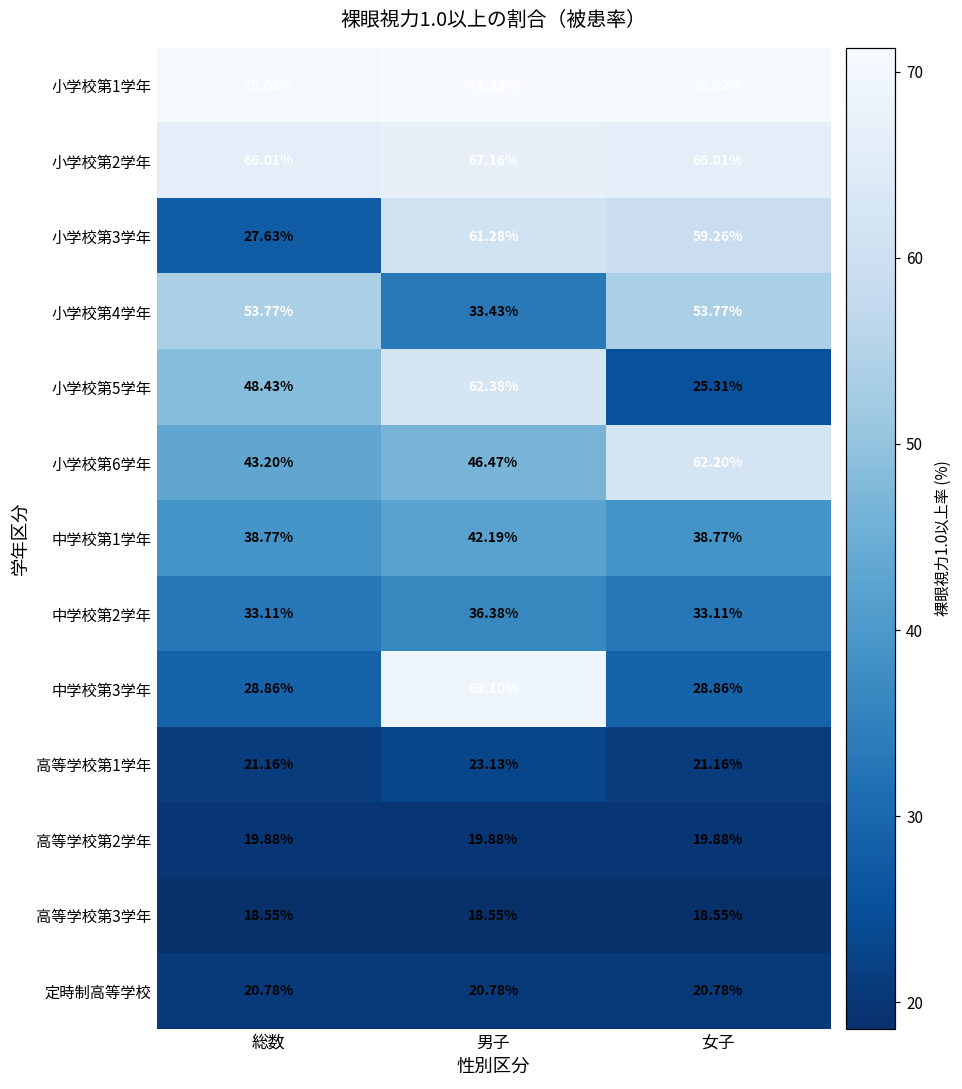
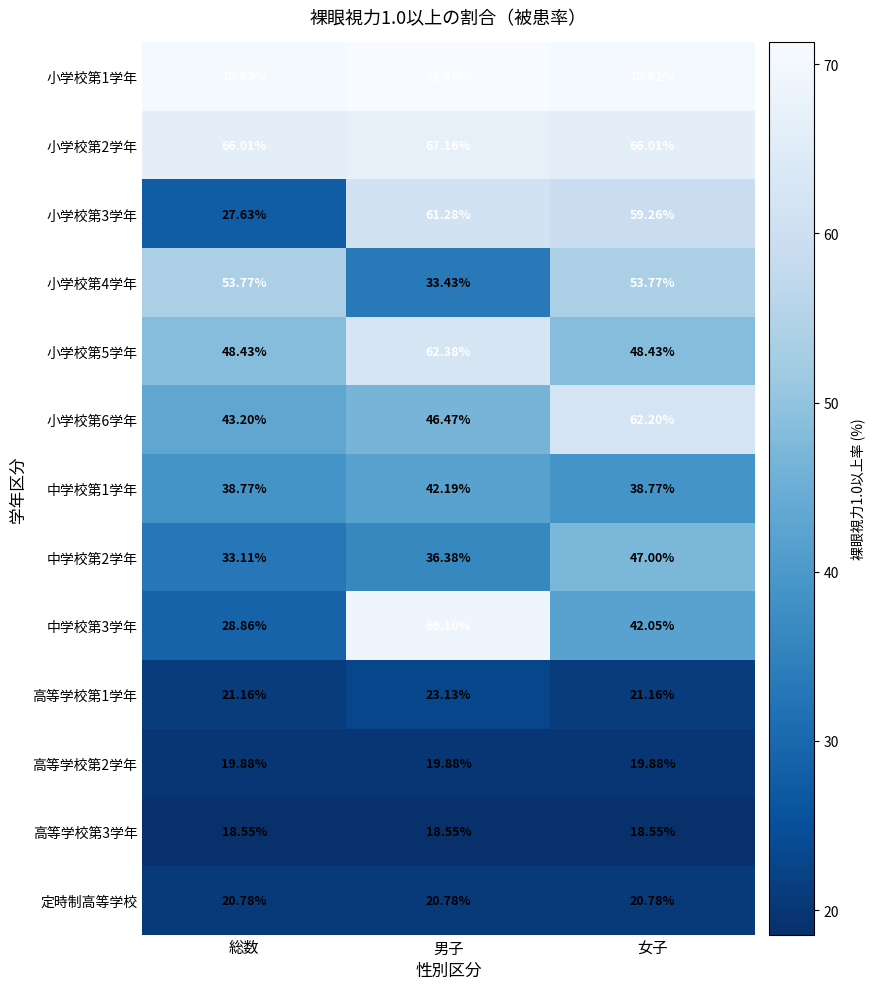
小学校第5学年, 女子: 25.31% -> 48.43%
中学校第2学年, 女子: 33.11% -> 47.00%
中学校第3学年, 女子: 28.86% -> 42.05%
